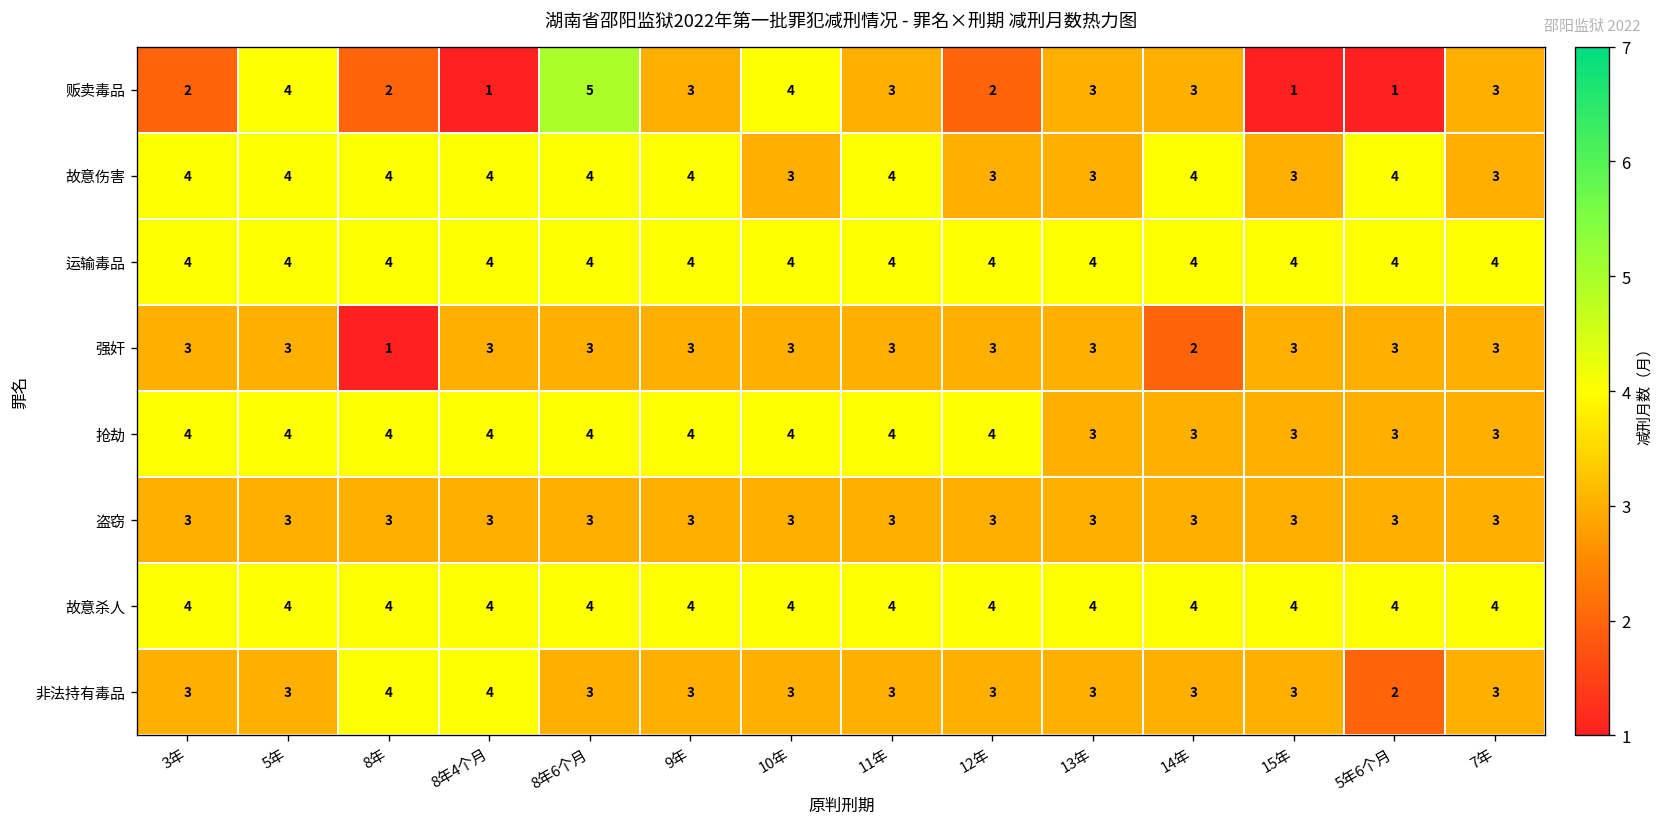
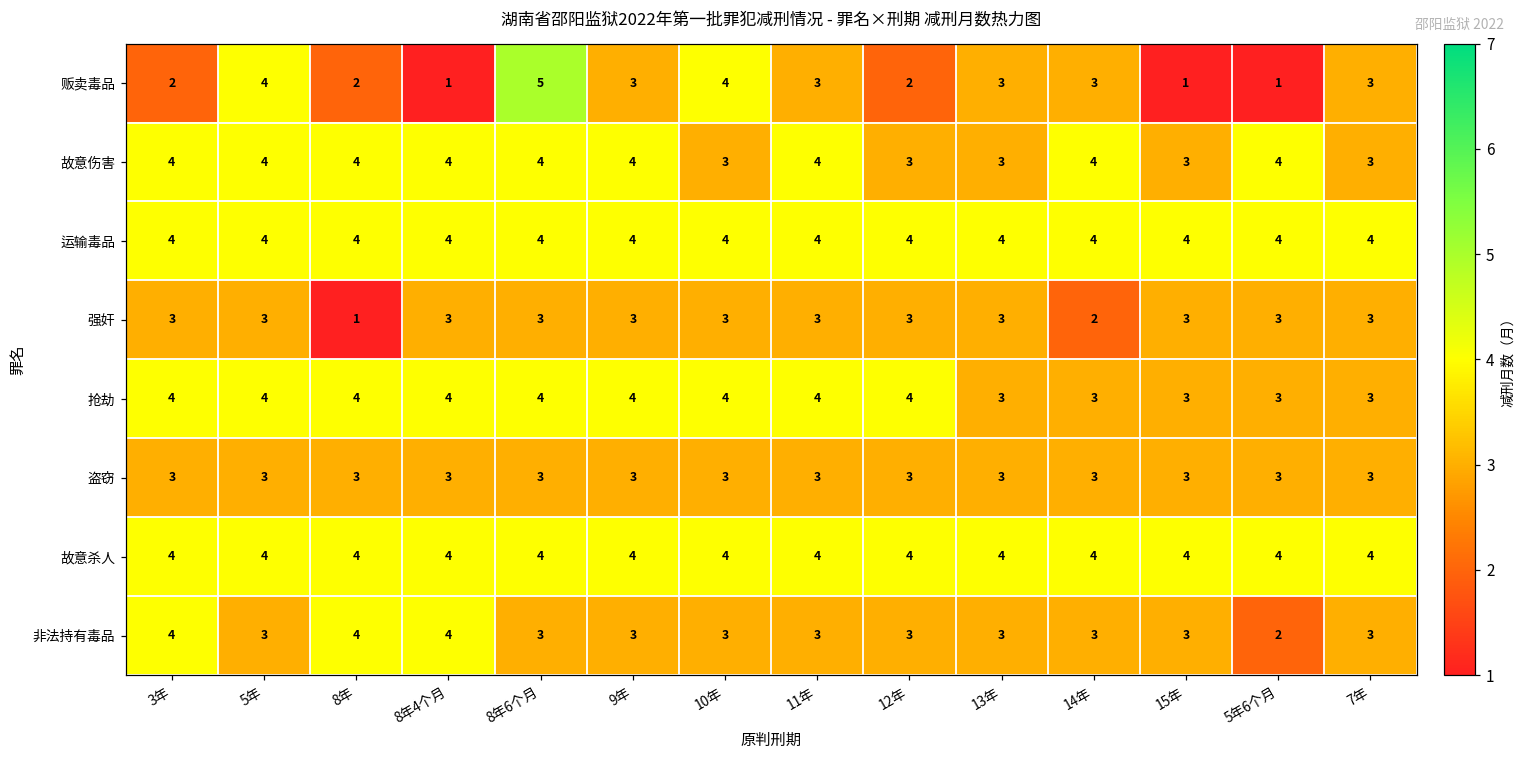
非法持有毒品, 3年: 3 -> 4
